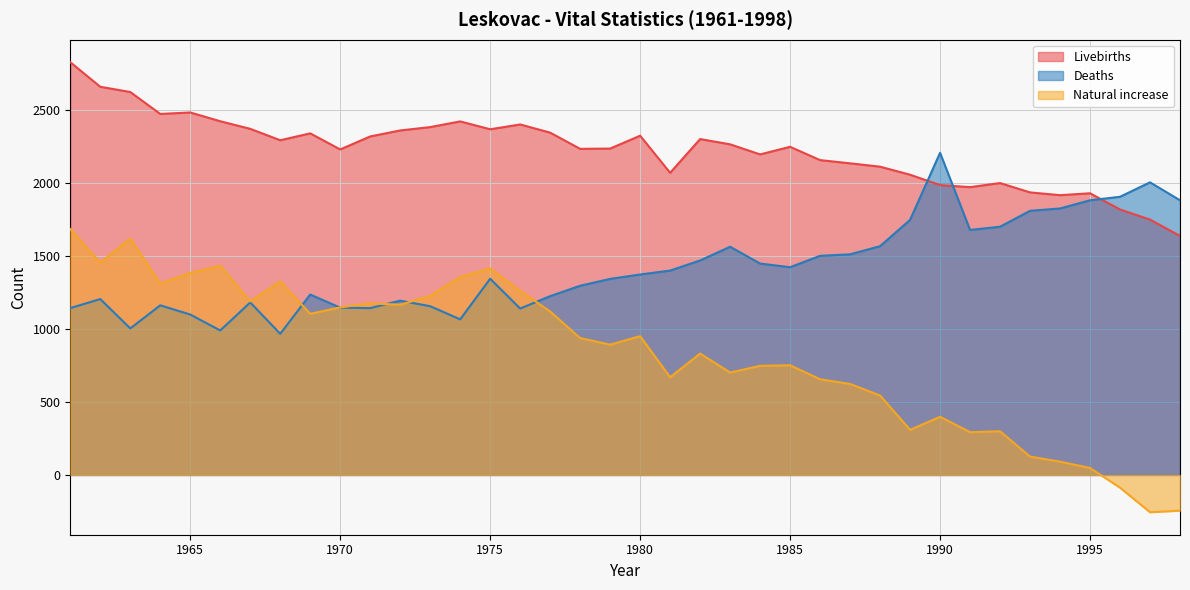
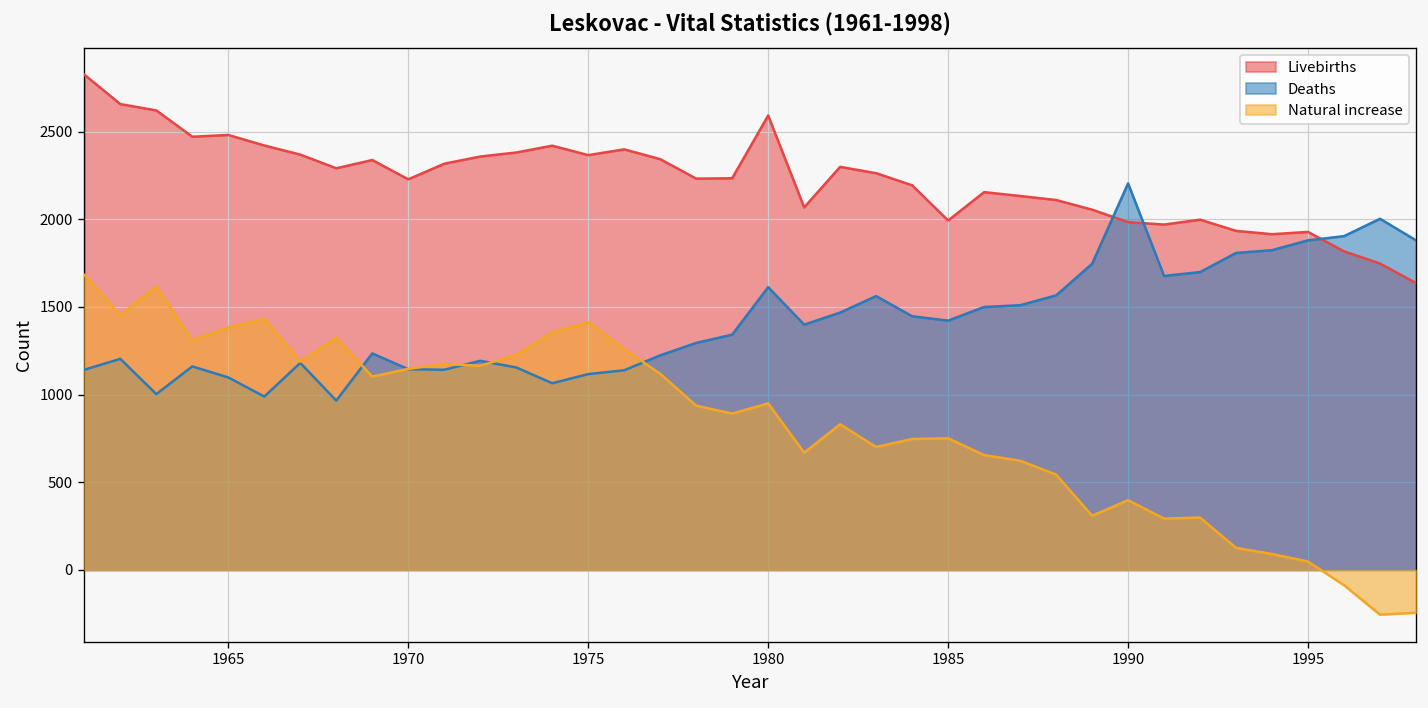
Deaths, 1975: 1340 -> 1120
Livebirths, 1980: 2320 -> 2590
Deaths, 1980: 1370 -> 1610
Livebirths, 1985: 2250 -> 1990
